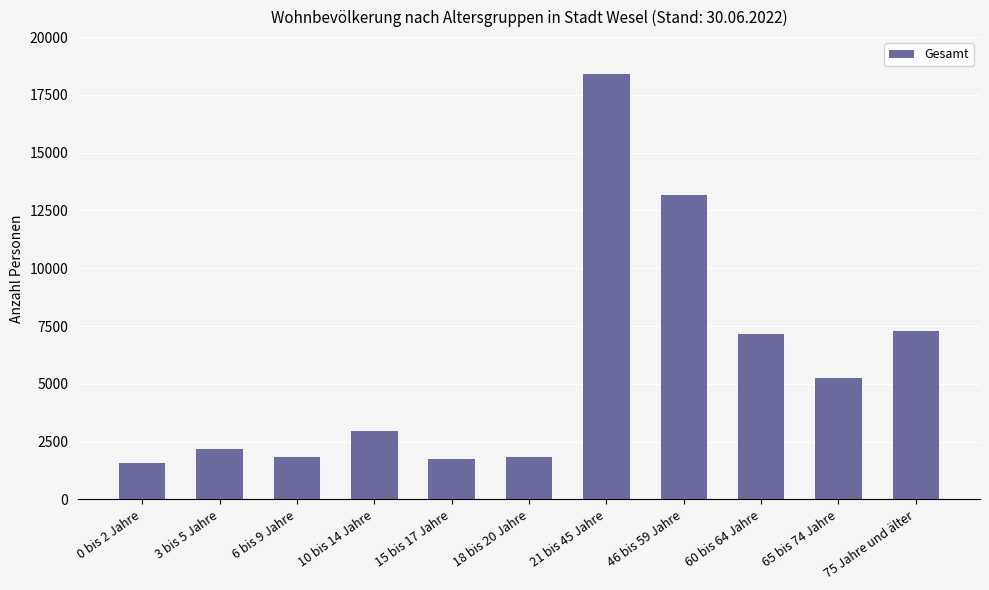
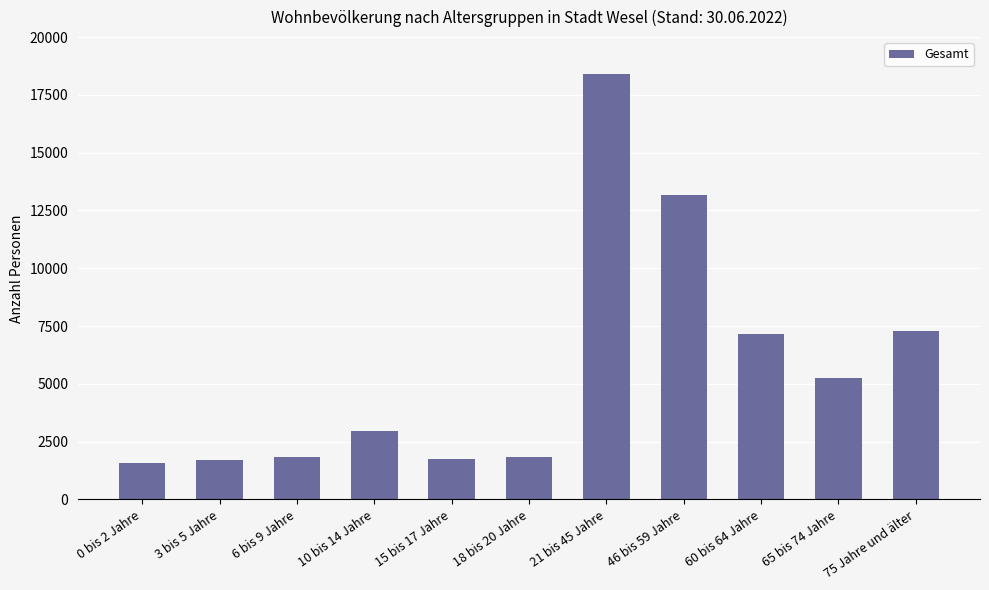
3 bis 5 Jahre: 2200 -> 1700
